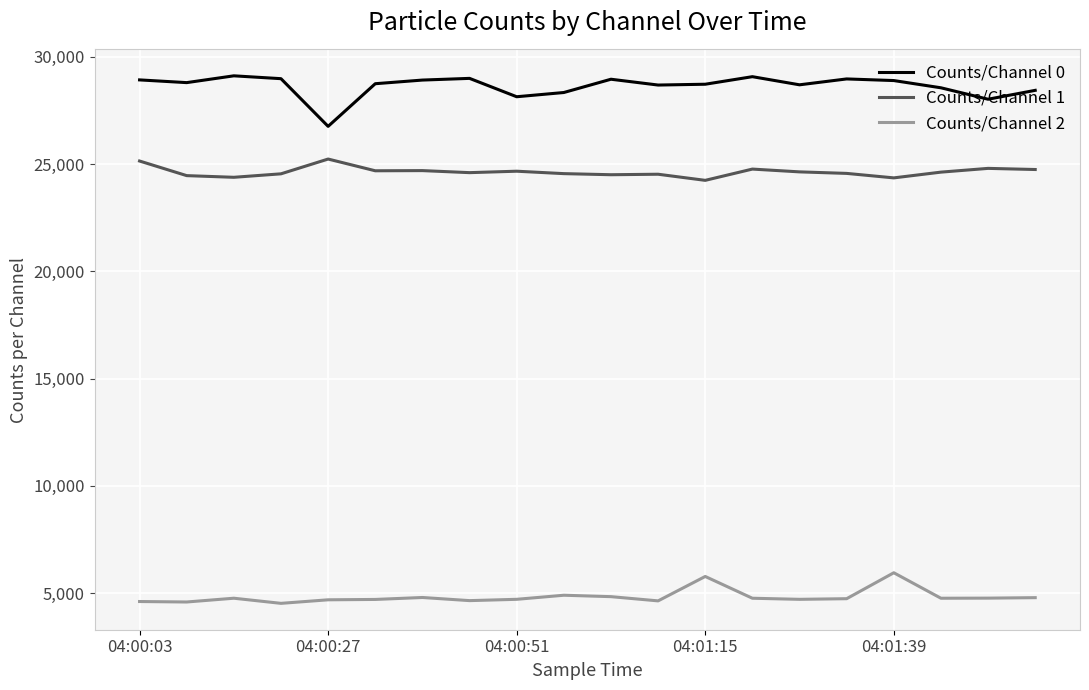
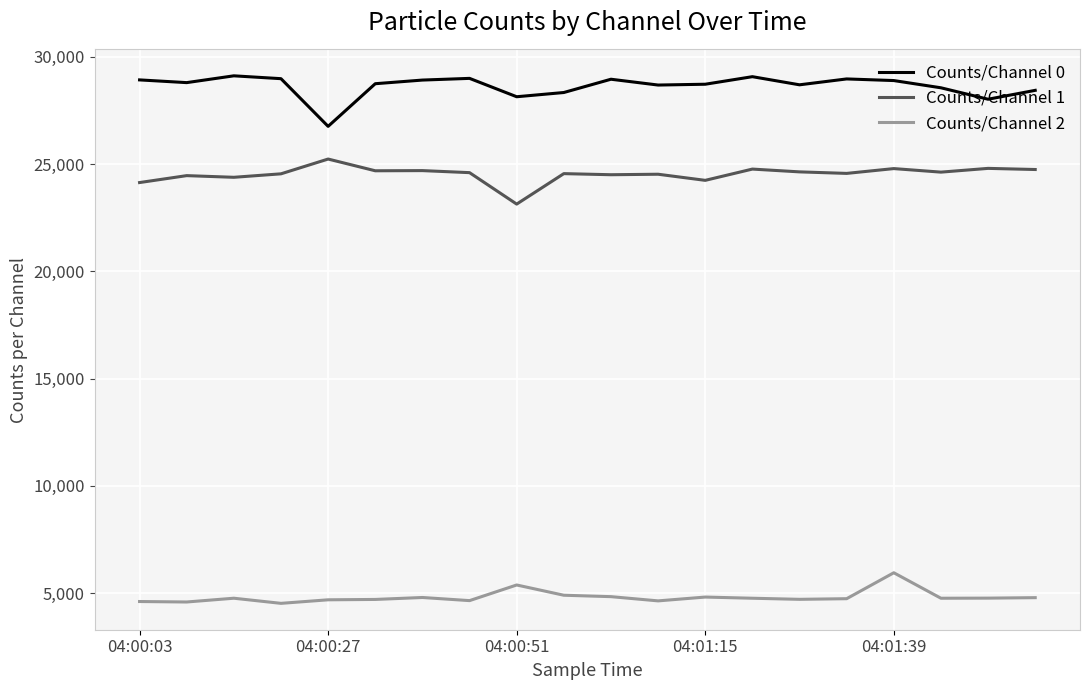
Counts/Channel 1, 04:00:03: 25,100 -> 24,100
Counts/Channel 1, 04:00:51: 24,700 -> 23,100
Counts/Channel 2, 04:00:51: 4,700 -> 5,400
Counts/Channel 2, 04:01:15: 5,800 -> 4,800
Counts/Channel 1, 04:01:39: 24,400 -> 24,800
